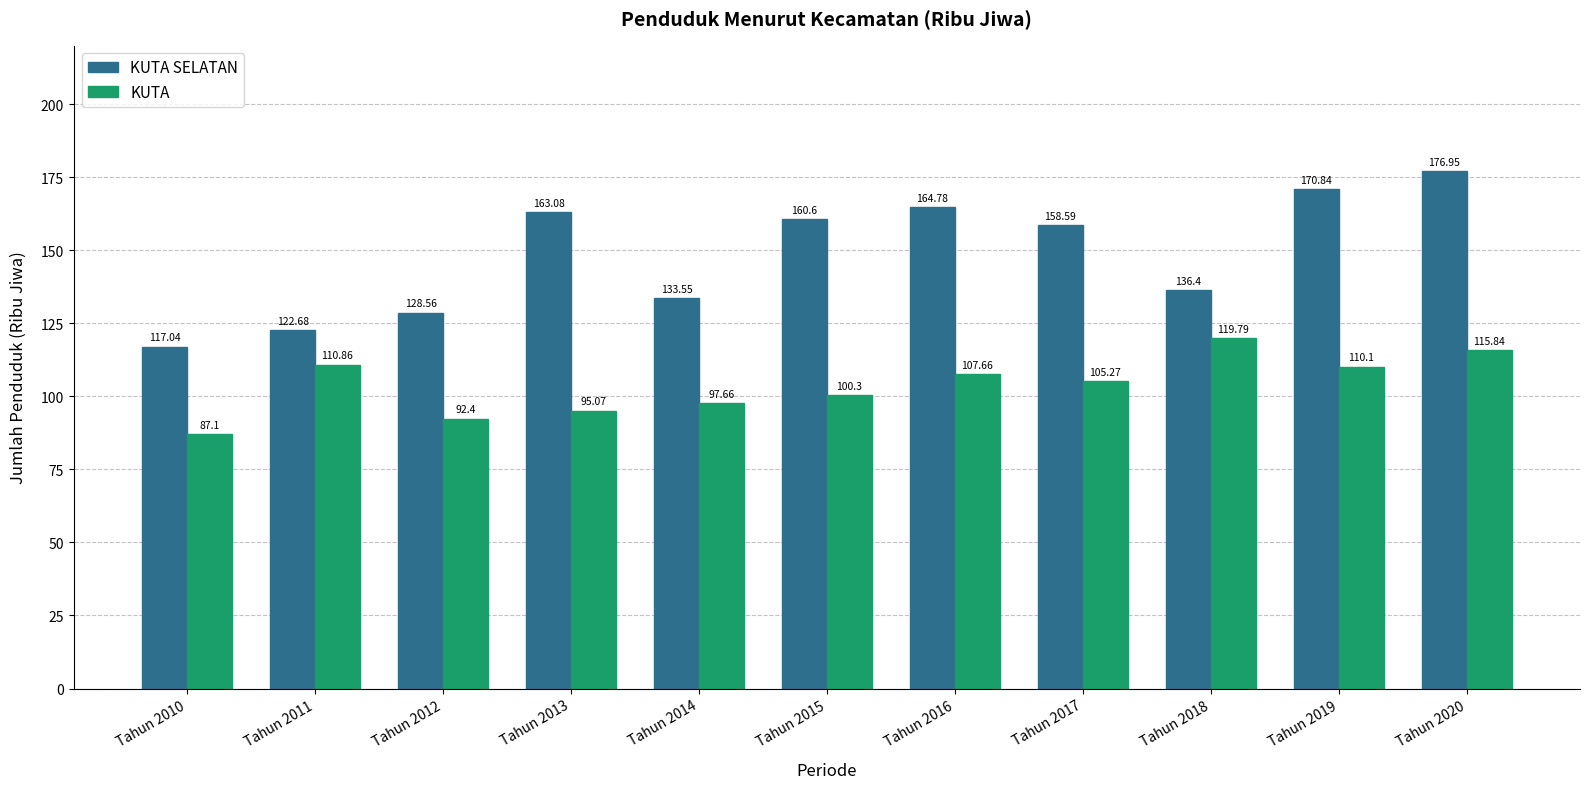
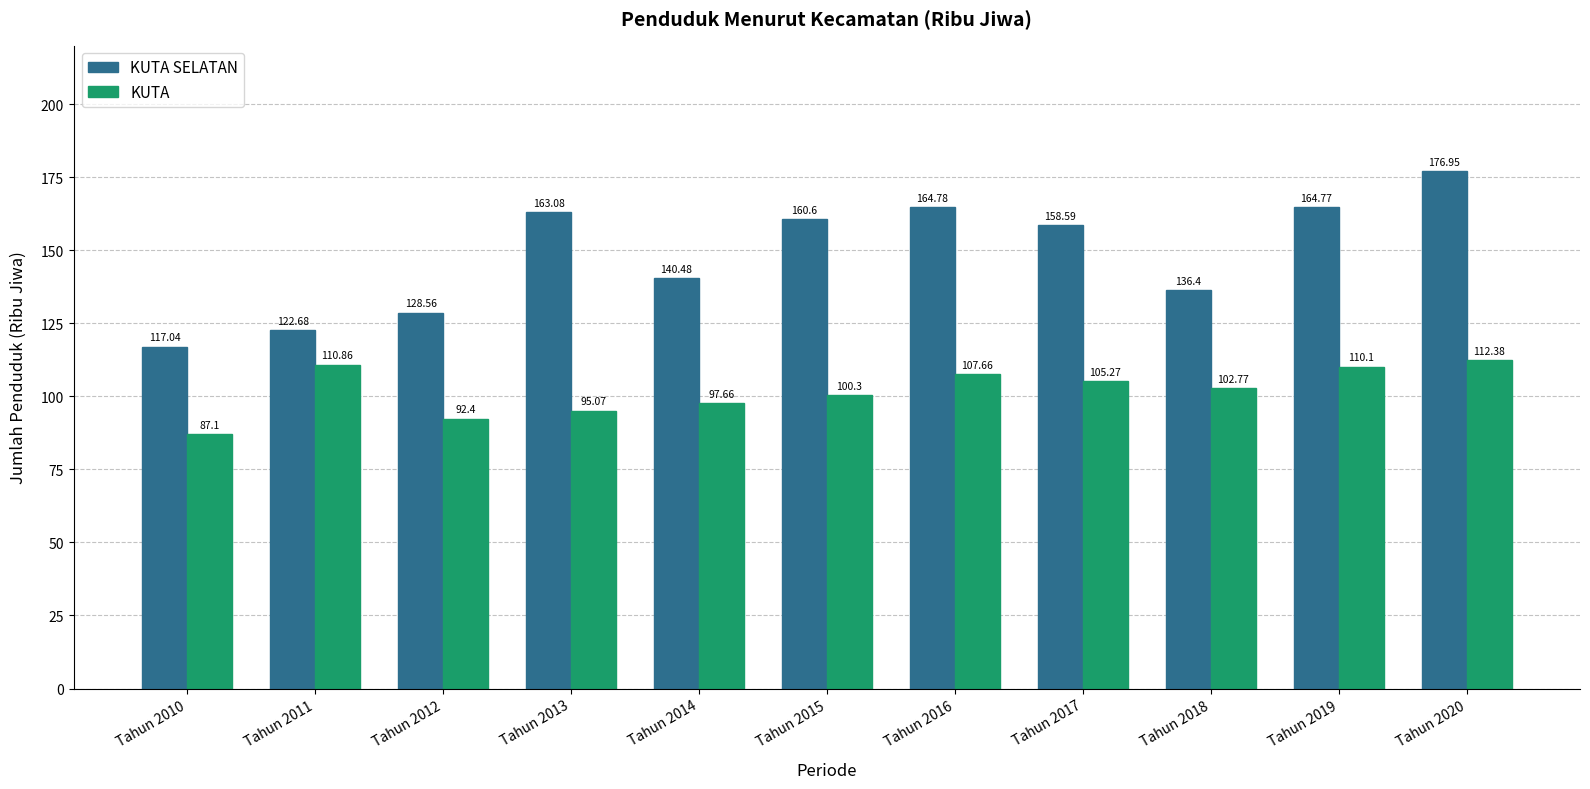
KUTA SELATAN, Tahun 2014: 133.55 -> 140.48
KUTA, Tahun 2018: 119.79 -> 102.77
KUTA SELATAN, Tahun 2019: 170.84 -> 164.77
KUTA, Tahun 2020: 115.84 -> 112.38
